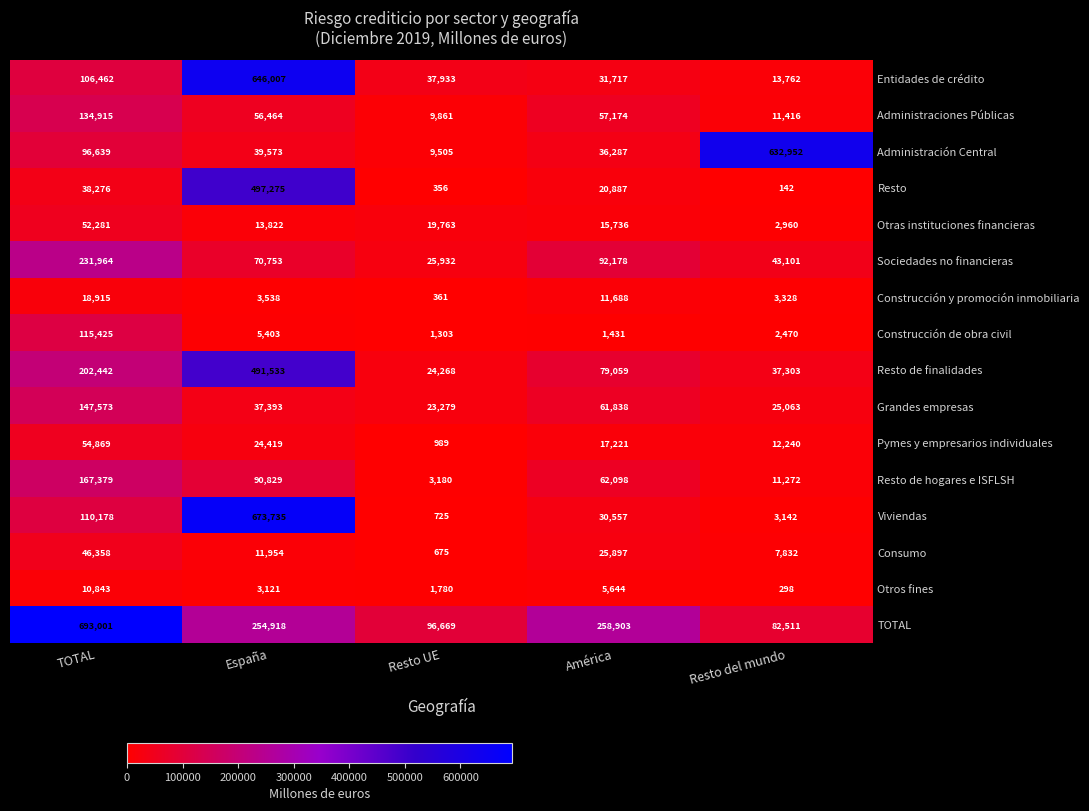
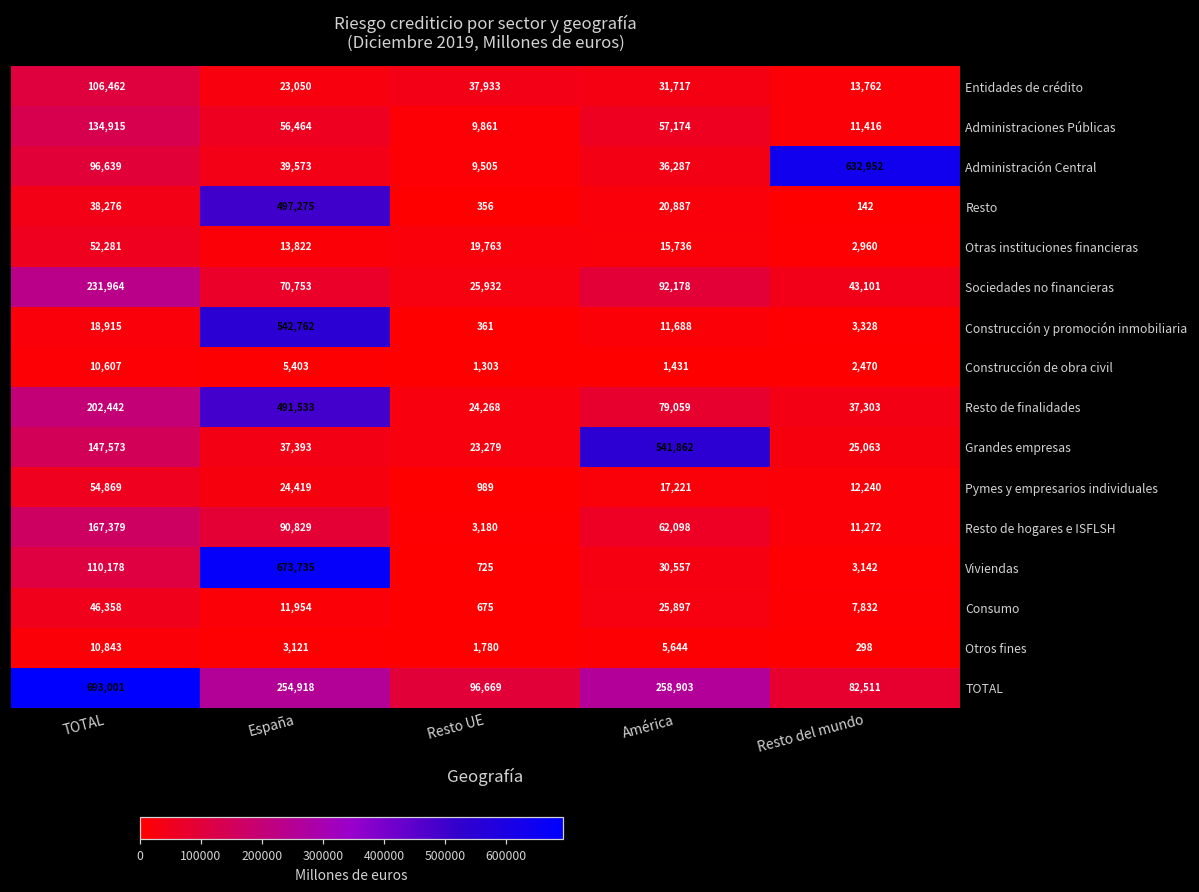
Entidades de crédito, España: 646,007 -> 23,050
Construcción y promoción inmobiliaria, España: 3,538 -> 542,762
Construcción de obra civil, TOTAL: 115,425 -> 10,607
Grandes empresas, América: 61,838 -> 541,862
